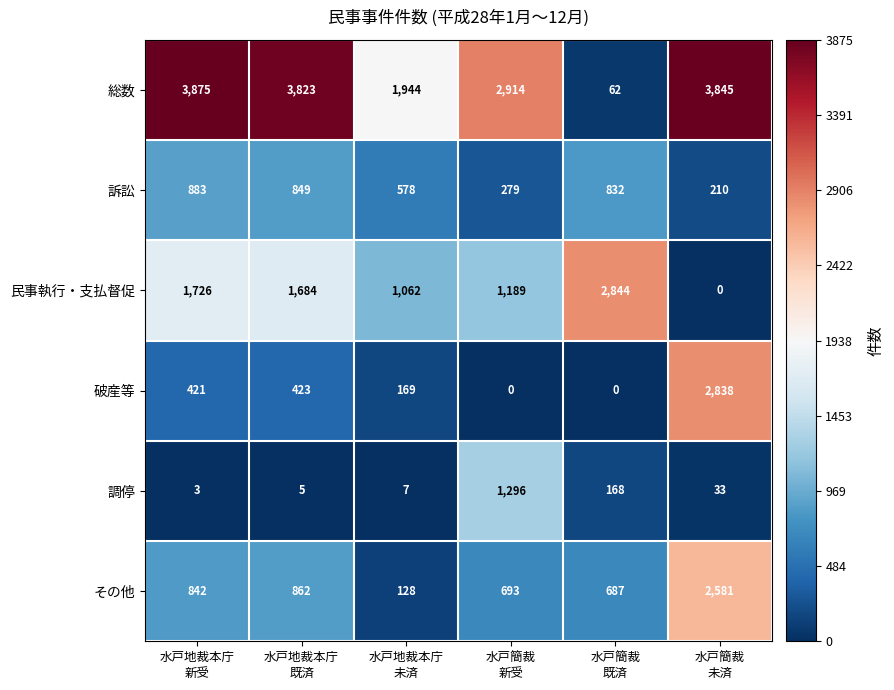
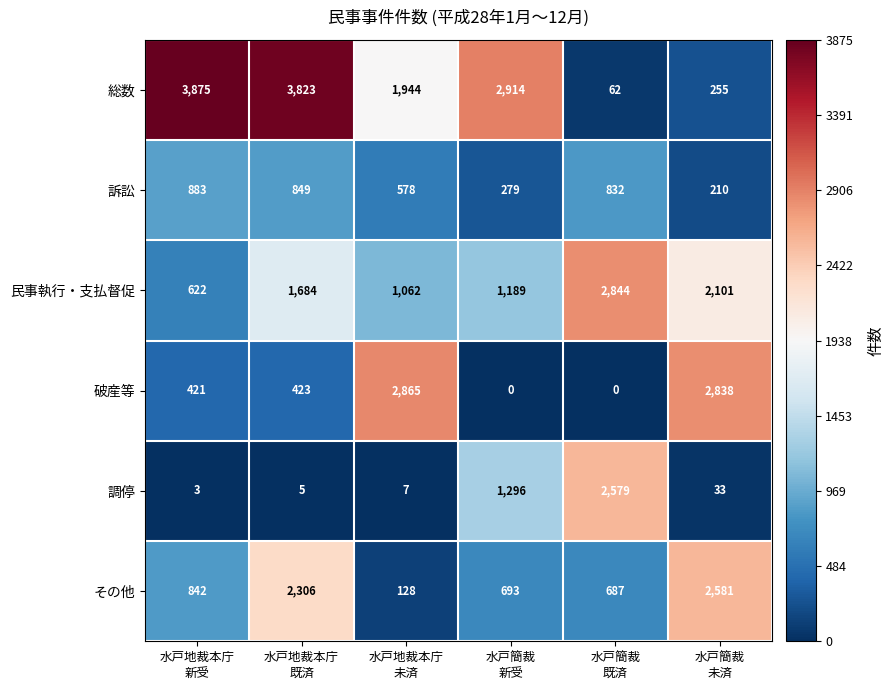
総数, 水戸簡裁 未済: 3,845 -> 255
民事執行・支払督促, 水戸地裁本庁 新受: 1,726 -> 622
民事執行・支払督促, 水戸簡裁 未済: 0 -> 2,101
破産等, 水戸地裁本庁 未済: 169 -> 2,865
調停, 水戸簡裁 既済: 168 -> 2,579
その他, 水戸地裁本庁 既済: 862 -> 2,306
